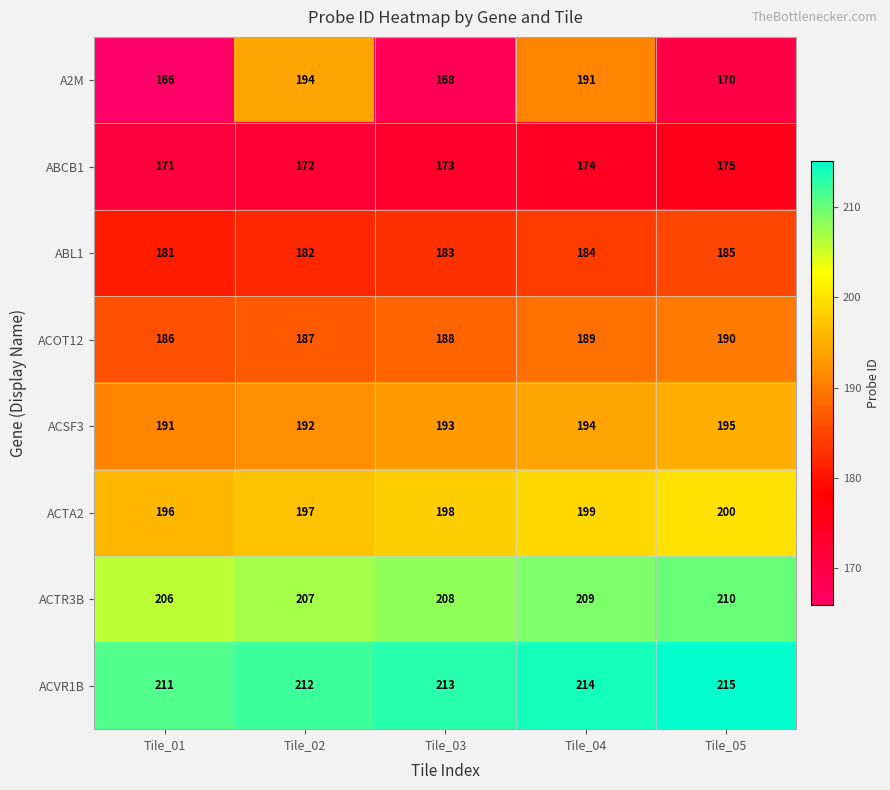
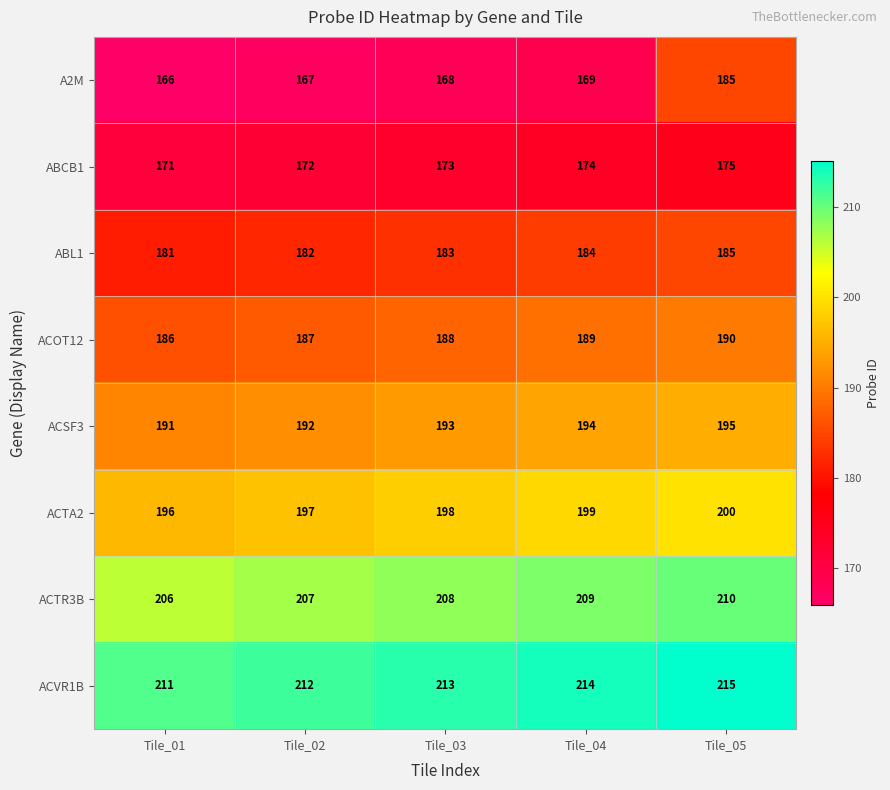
A2M, Tile_02: 194 -> 167
A2M, Tile_04: 191 -> 169
A2M, Tile_05: 170 -> 185
